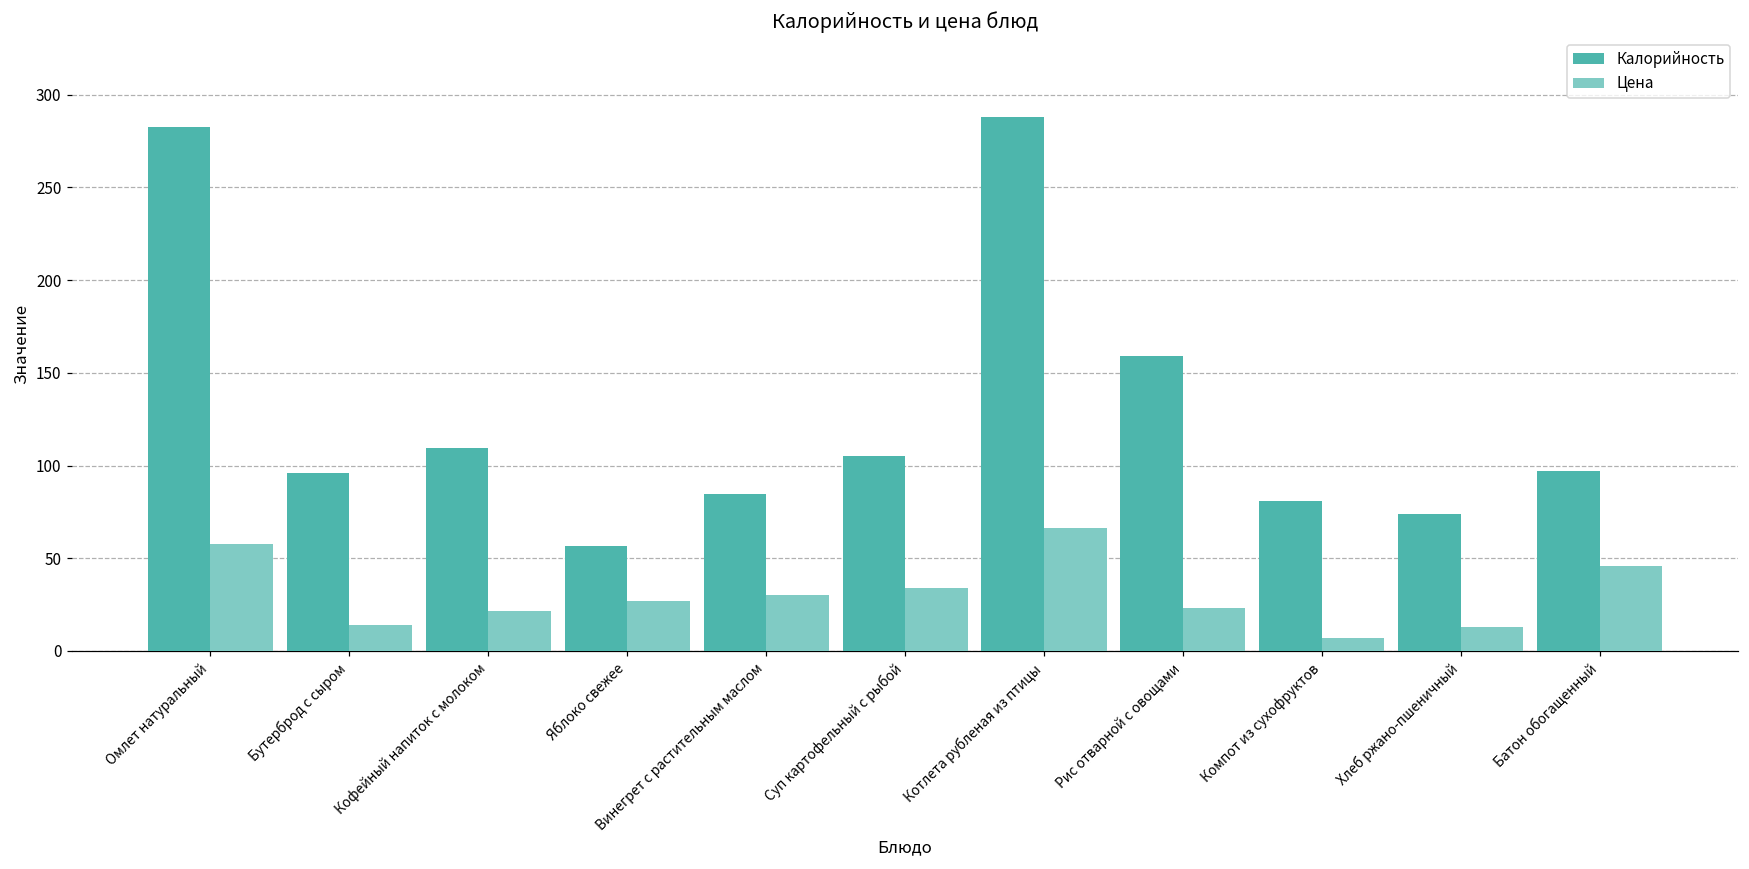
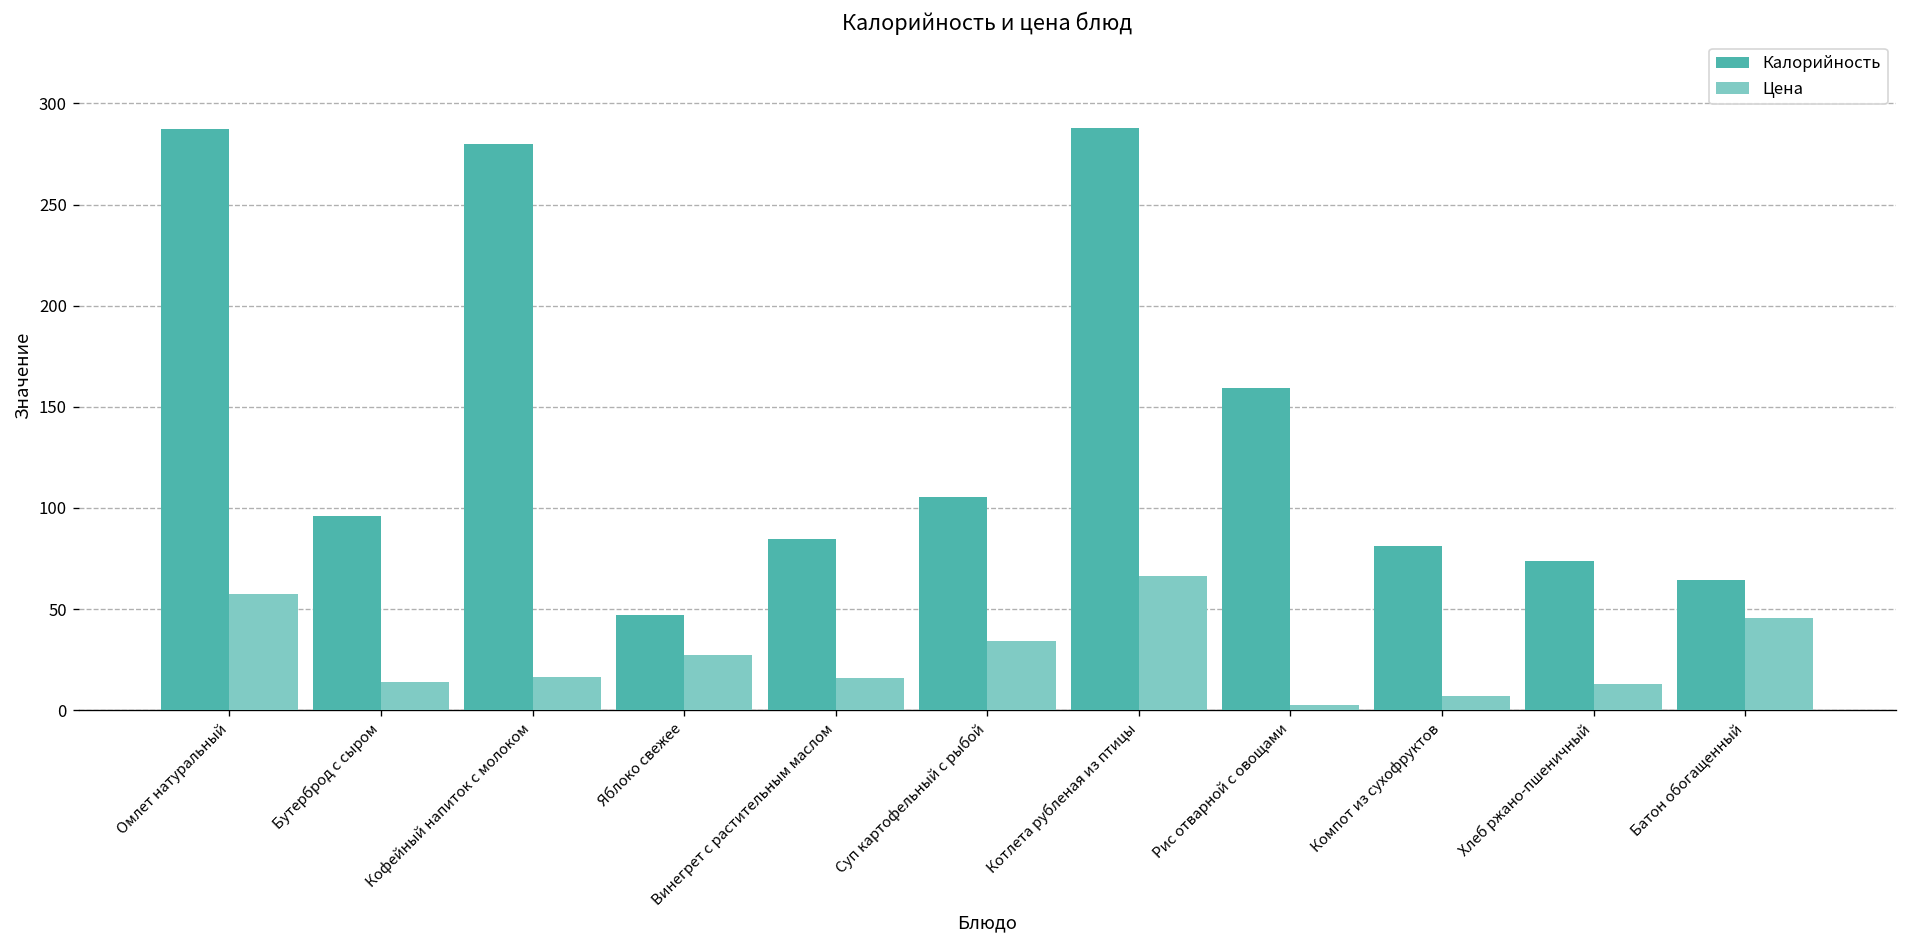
Калорийность, Омлет натуральный: 282 -> 287
Калорийность, Кофейный напиток с молоком: 109 -> 280
Цена, Кофейный напиток с молоком: 22 -> 16
Калорийность, Яблоко свежее: 56 -> 47
Цена, Винегрет с растительным маслом: 30 -> 16
Цена, Рис отварной с овощами: 23 -> 3
Калорийность, Батон обогащенный: 97 -> 64
